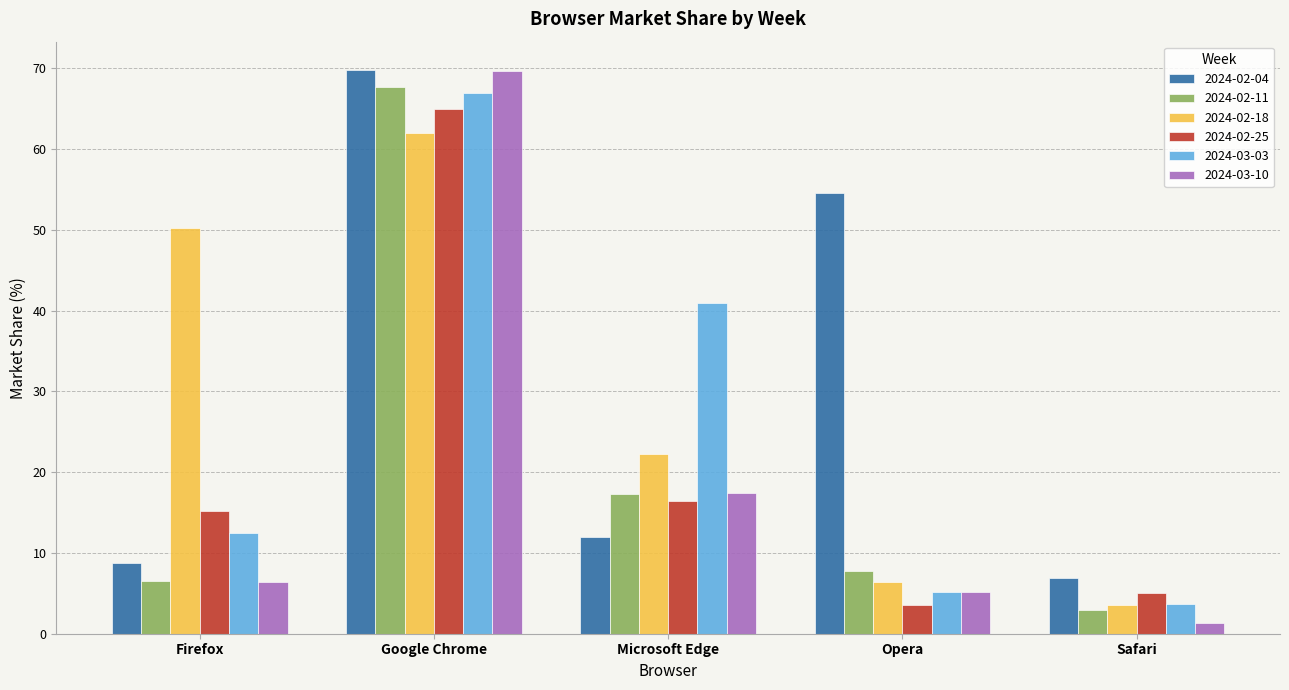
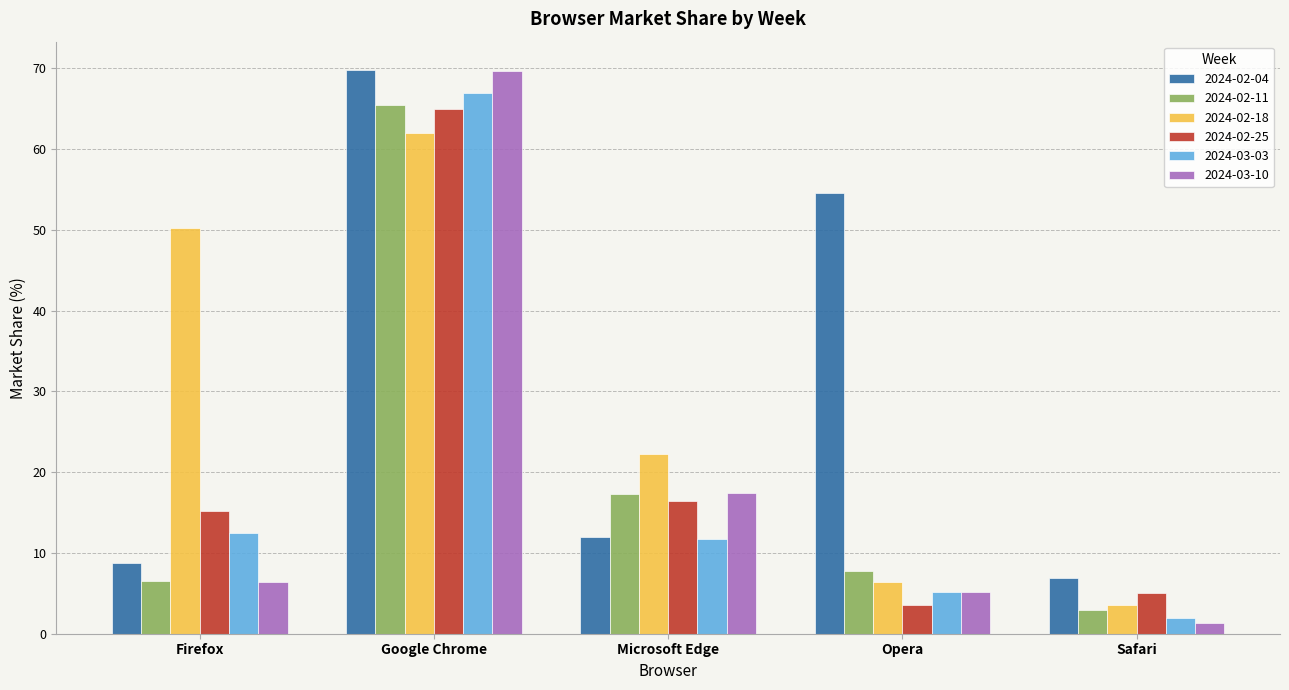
2024-02-11, Google Chrome: 68 -> 65
2024-03-03, Microsoft Edge: 41 -> 12
2024-03-03, Safari: 4 -> 2
